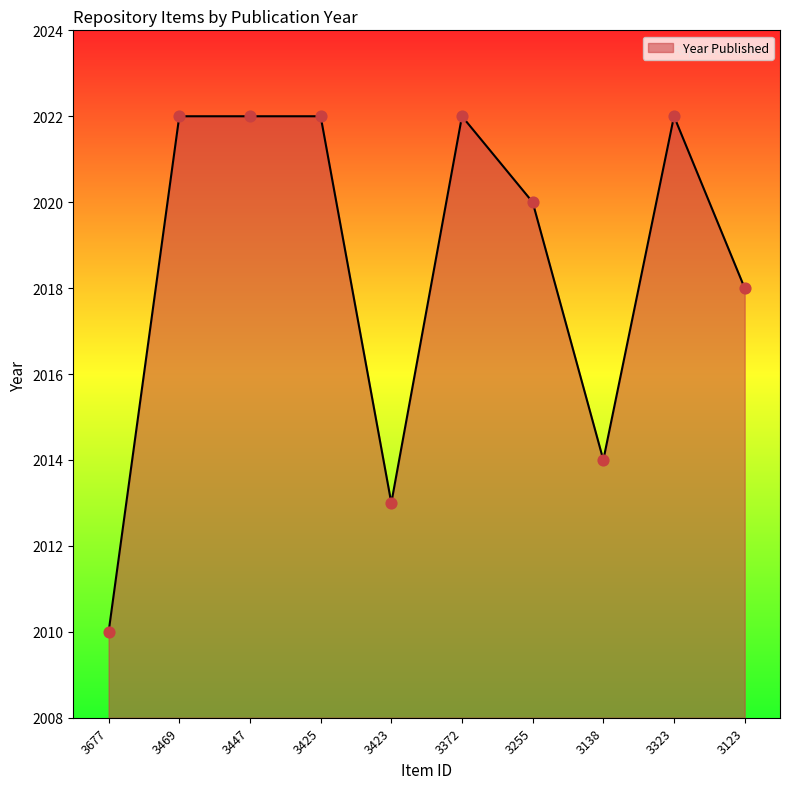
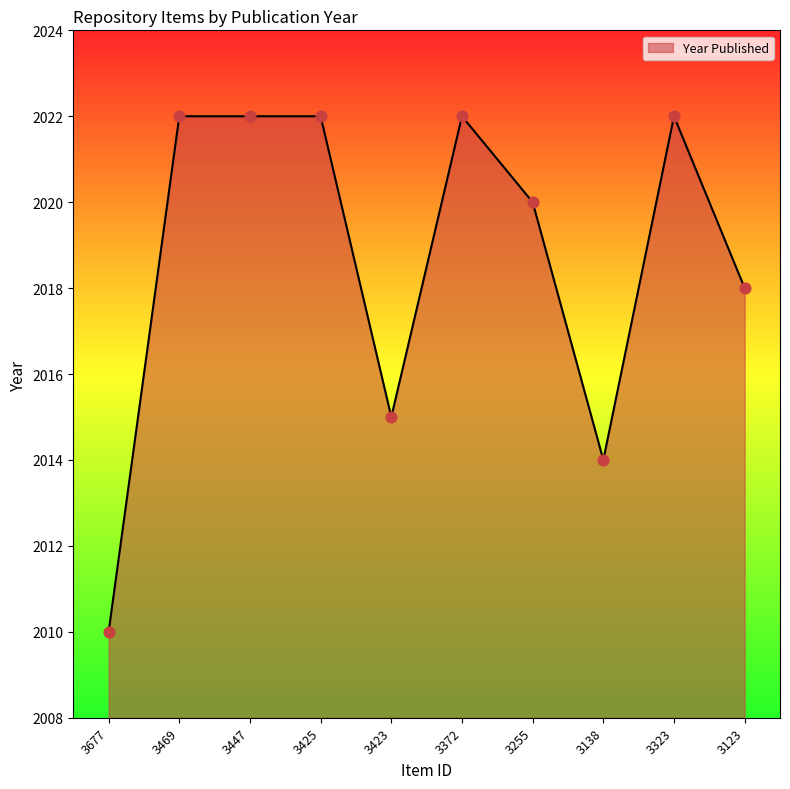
3423: 2013 -> 2015
